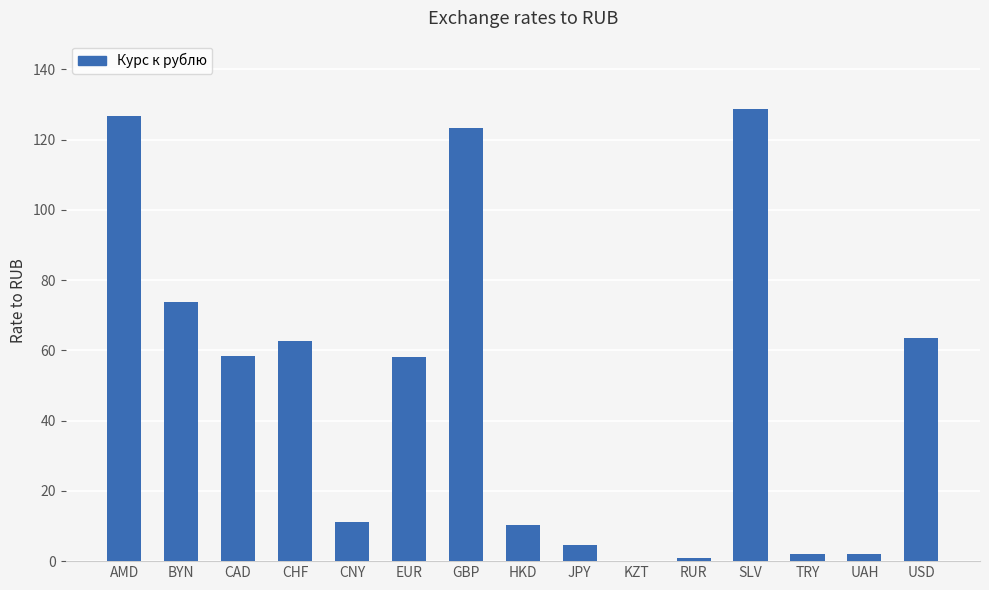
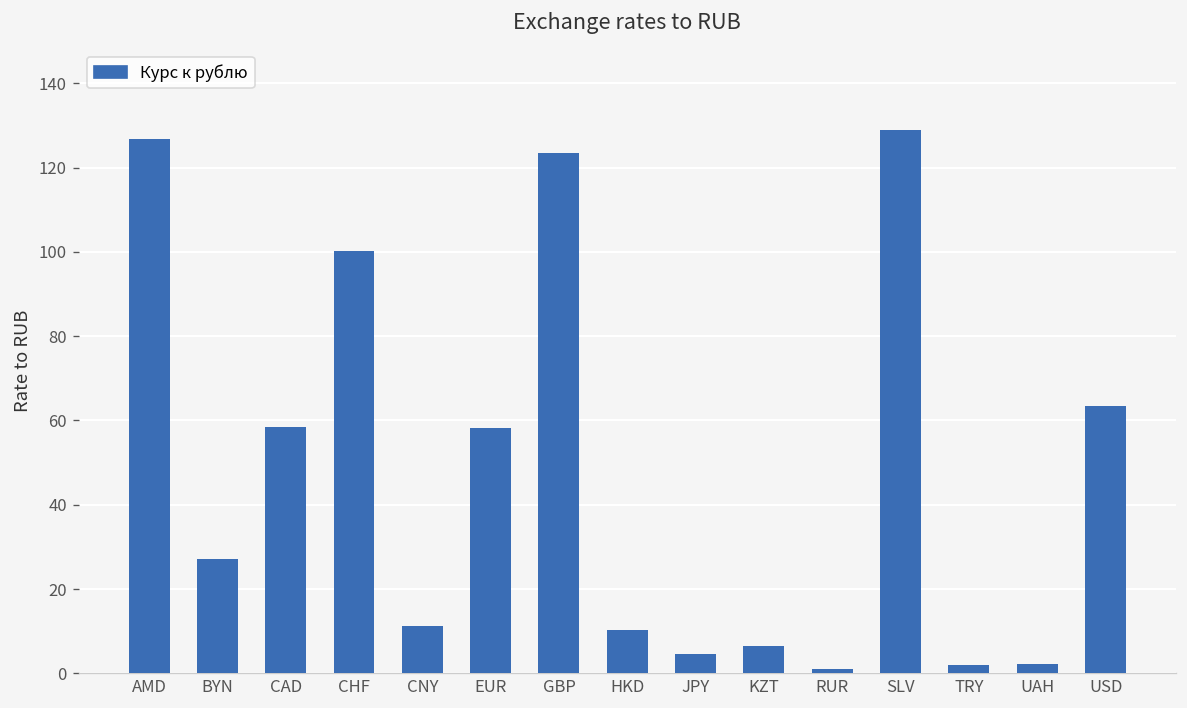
BYN: 74 -> 27
CHF: 63 -> 100
KZT: 0 -> 7
